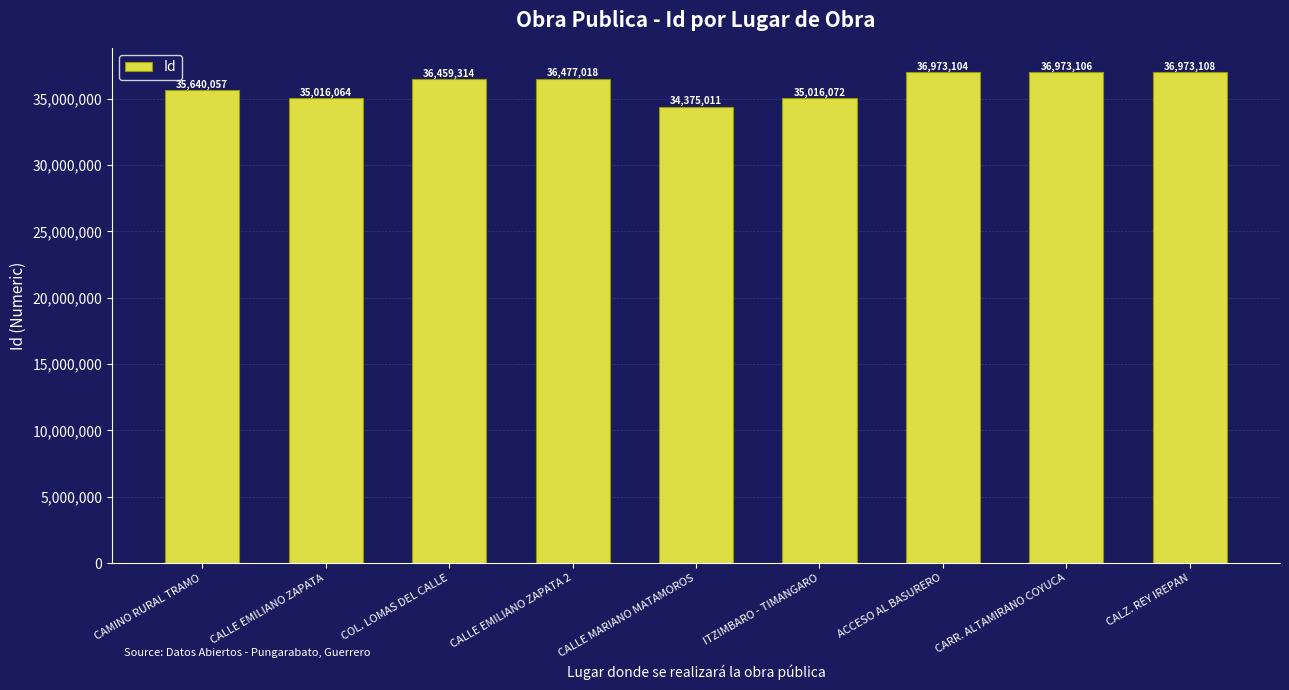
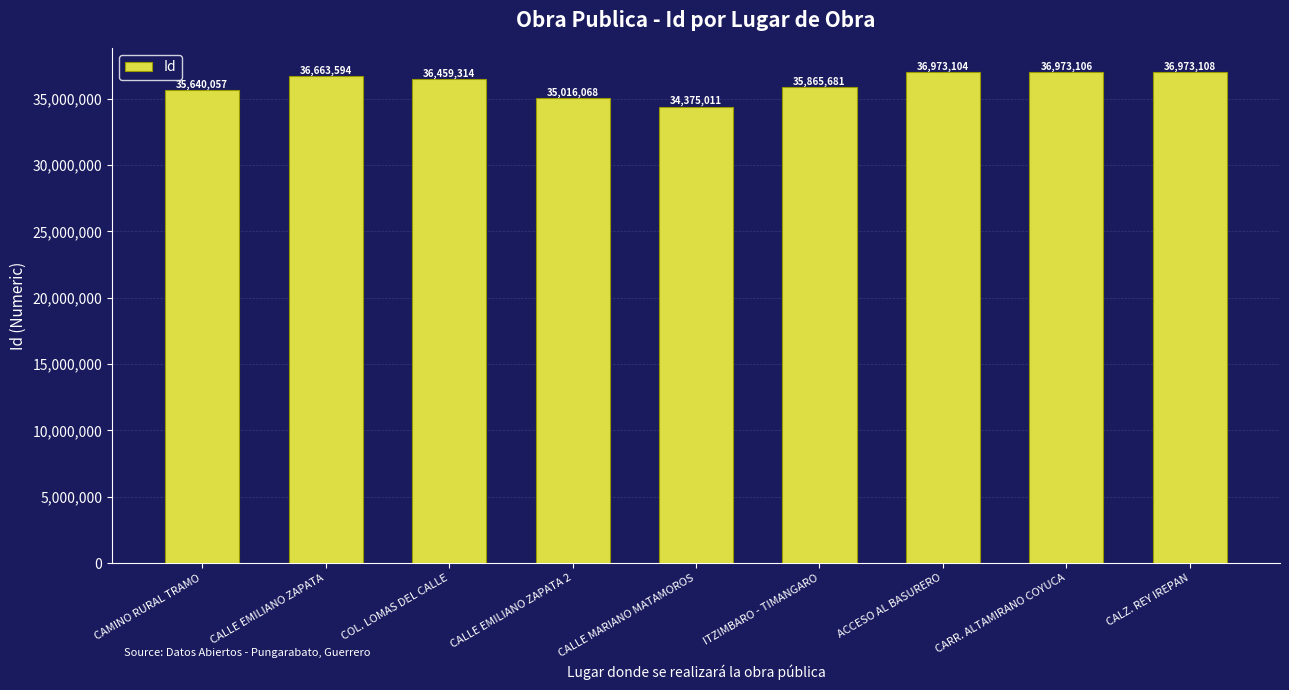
CALLE EMILIANO ZAPATA: 35,016,064 -> 36,663,594
CALLE EMILIANO ZAPATA 2: 36,477,018 -> 35,016,068
ITZIMBARO - TIMANGARO: 35,016,072 -> 35,865,681
